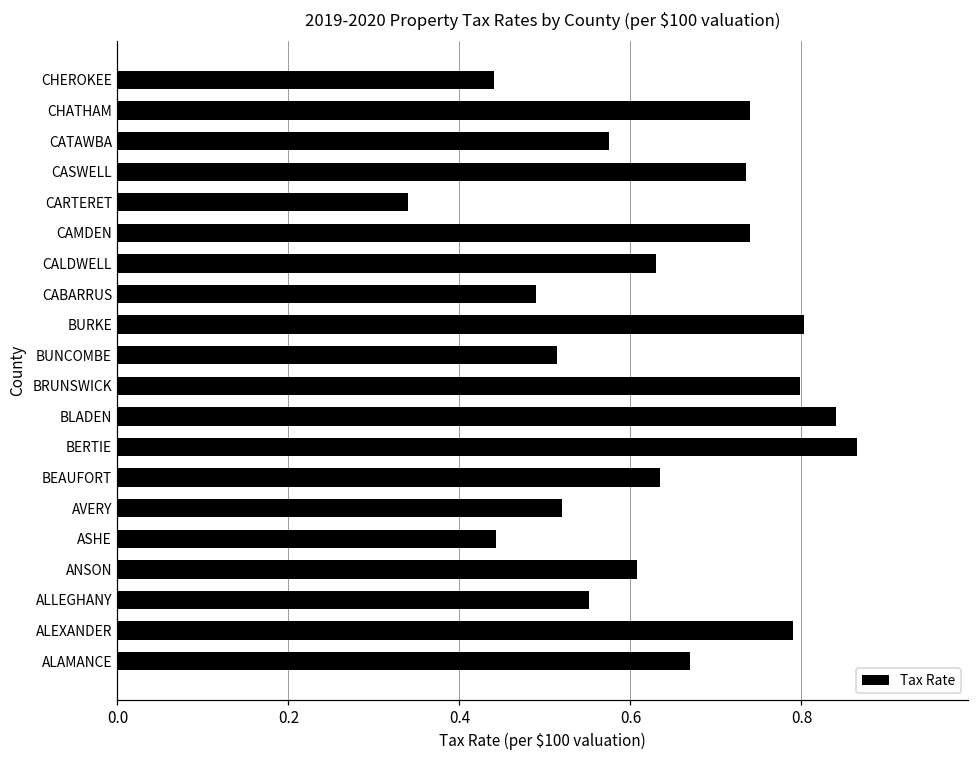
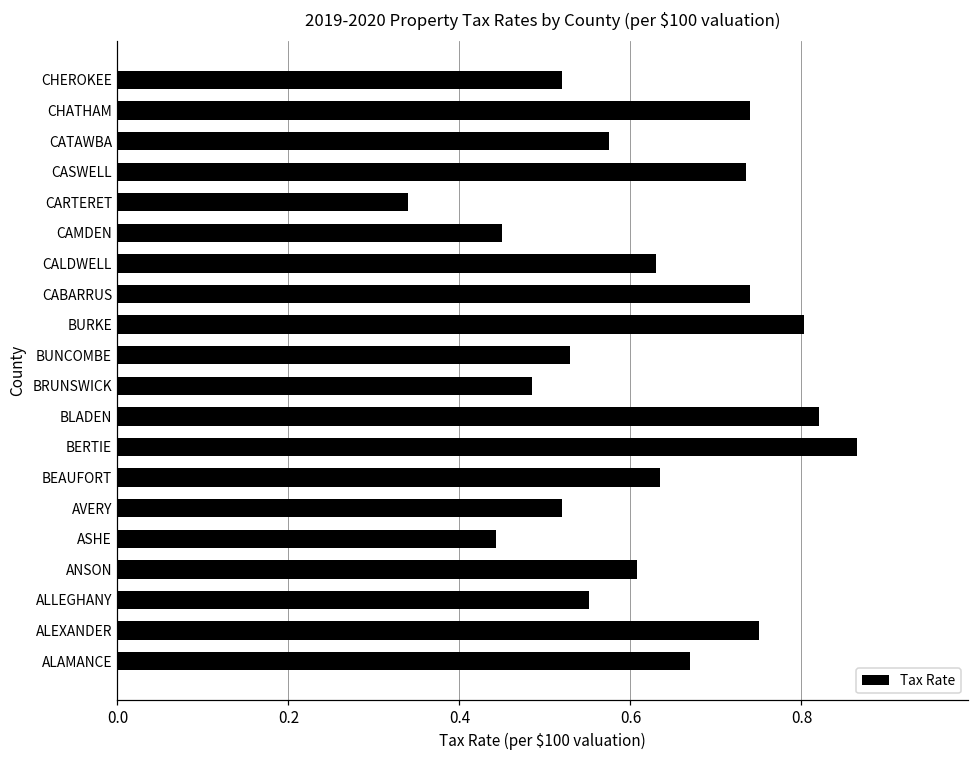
CHEROKEE: 0.44 -> 0.52
CAMDEN: 0.74 -> 0.45
CABARRUS: 0.49 -> 0.74
BUNCOMBE: 0.51 -> 0.53
BRUNSWICK: 0.80 -> 0.49
BLADEN: 0.84 -> 0.82
ALEXANDER: 0.79 -> 0.75
